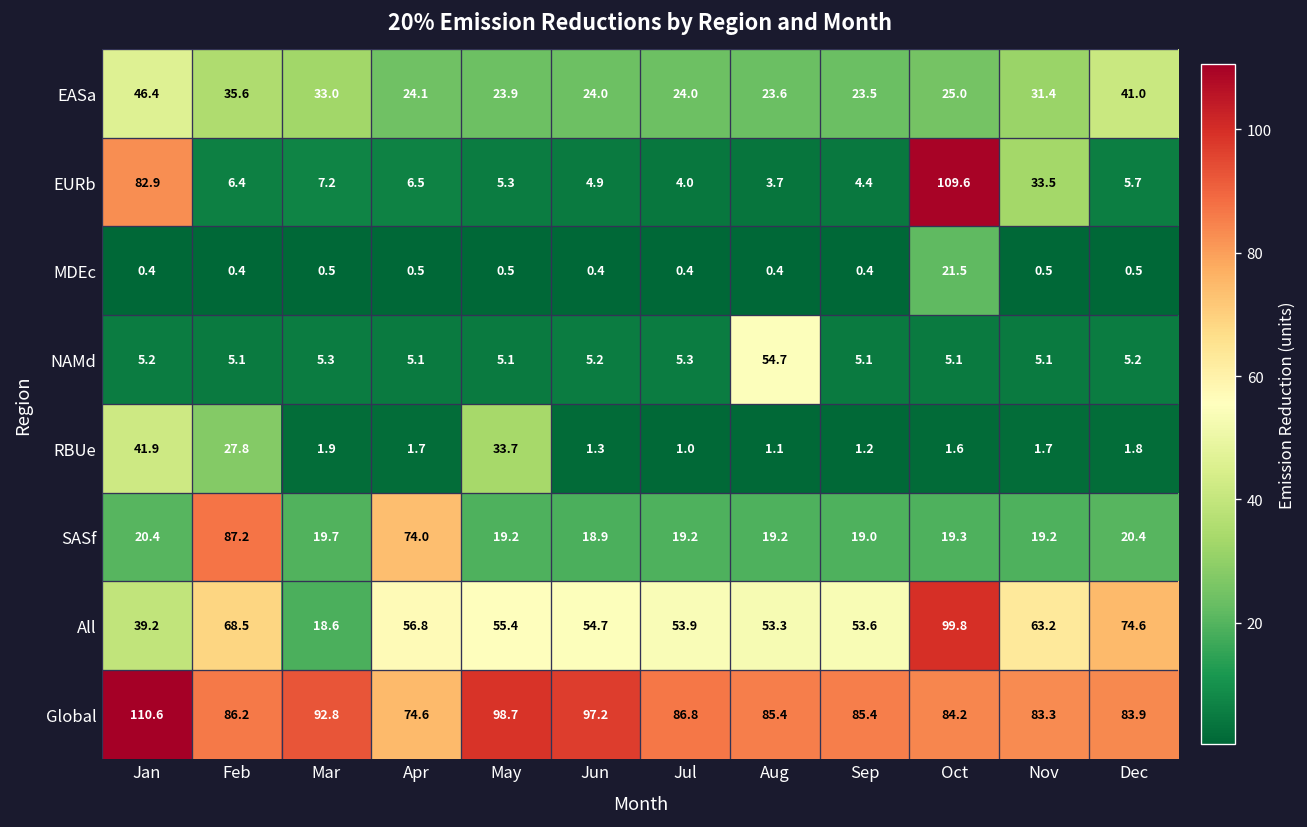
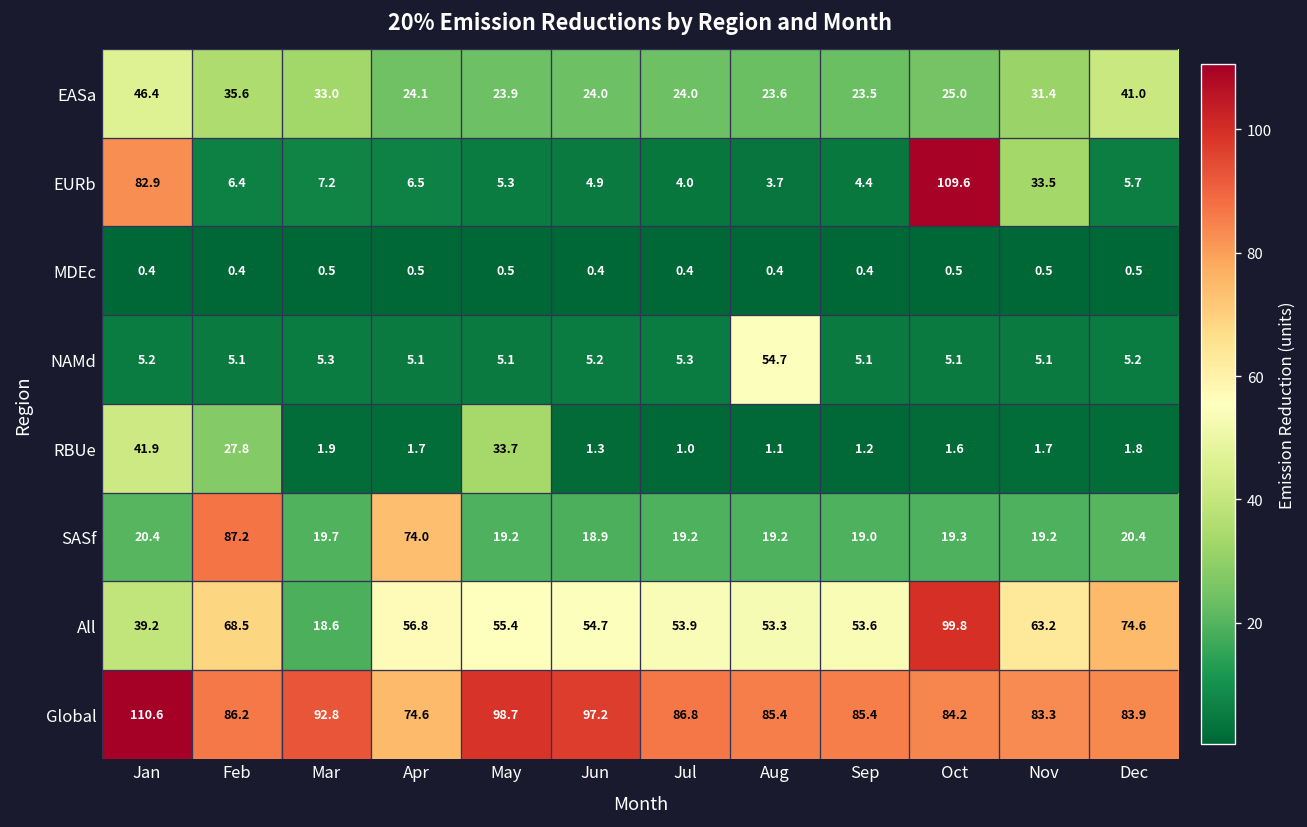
MDEc, Oct: 21.5 -> 0.5
